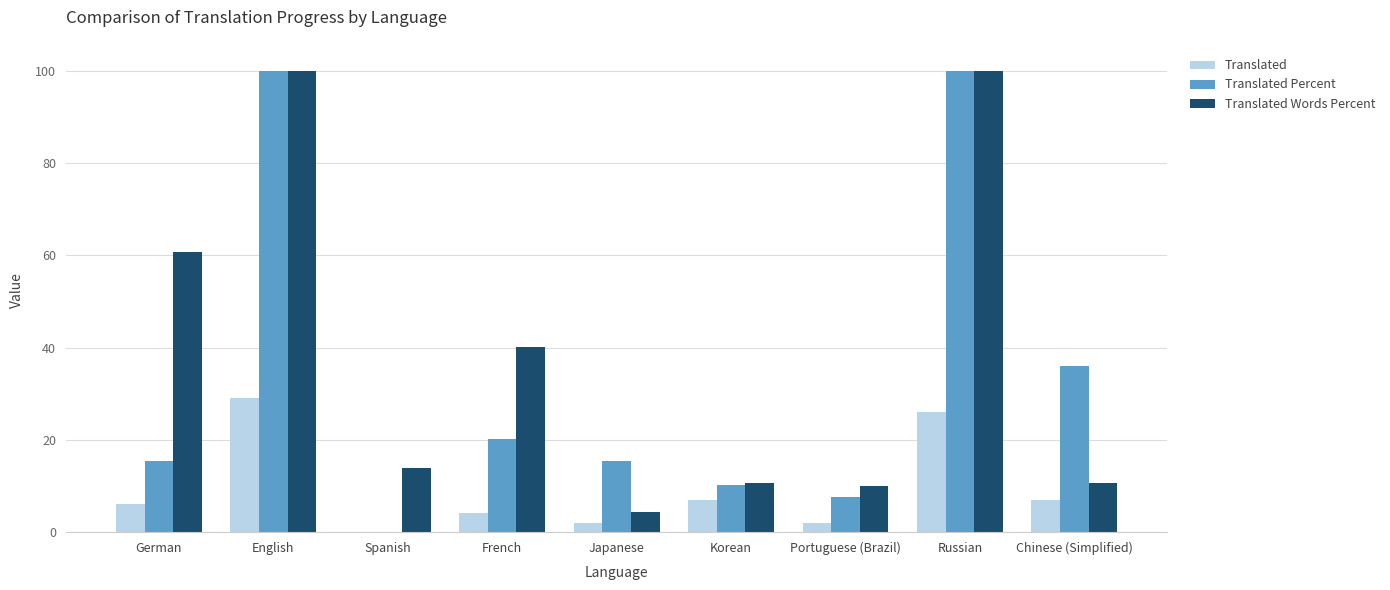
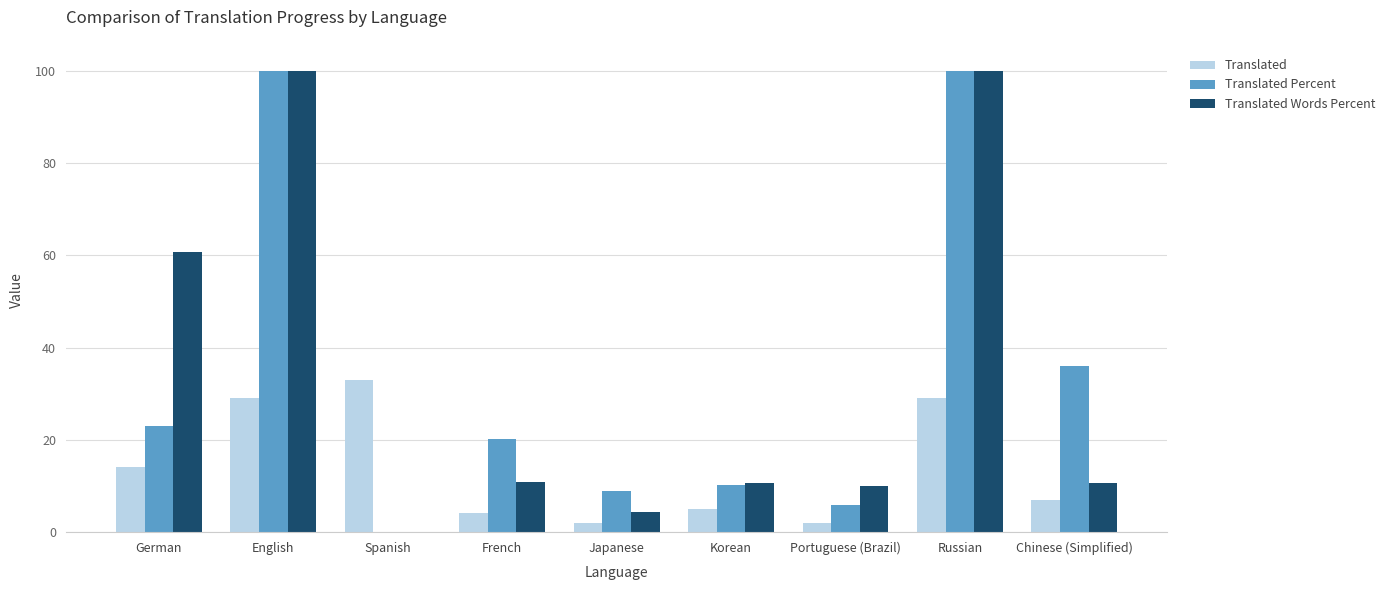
Translated, German: 6 -> 14
Translated Percent, German: 15 -> 23
Translated, Spanish: 0 -> 33
Translated Words Percent, Spanish: 14 -> 0
Translated Words Percent, French: 40 -> 11
Translated Percent, Japanese: 15 -> 9
Translated, Korean: 7 -> 5
Translated Percent, Portuguese (Brazil): 8 -> 6
Translated, Russian: 26 -> 29
